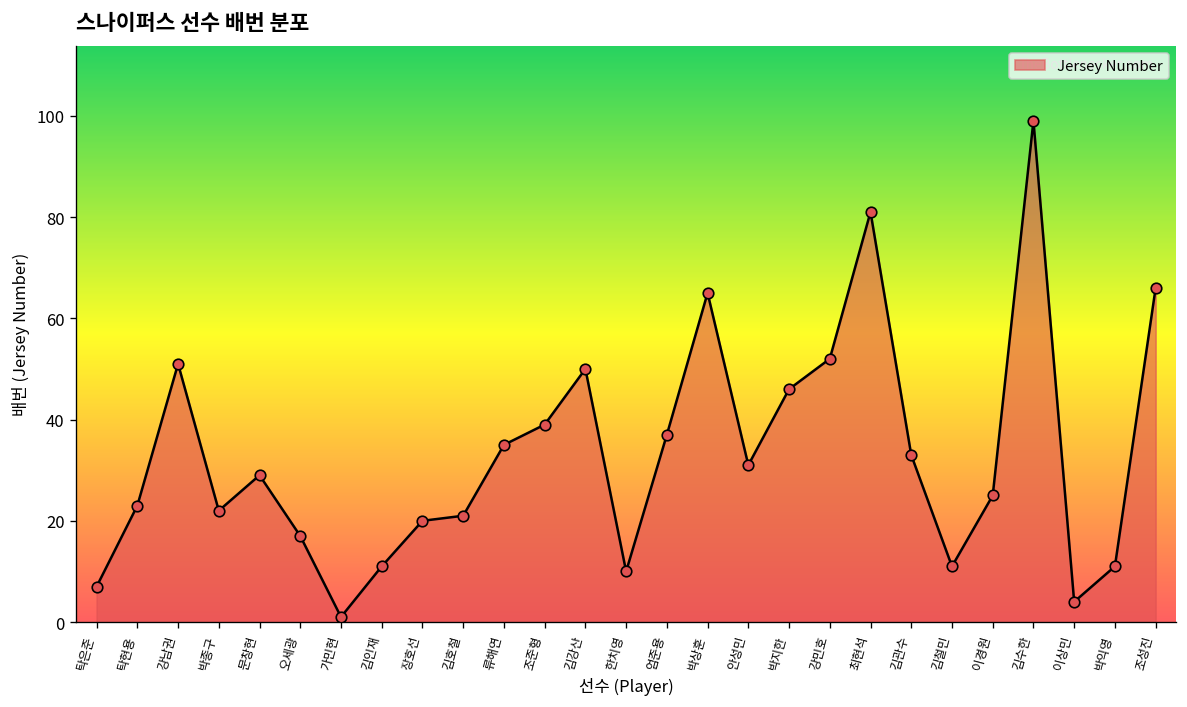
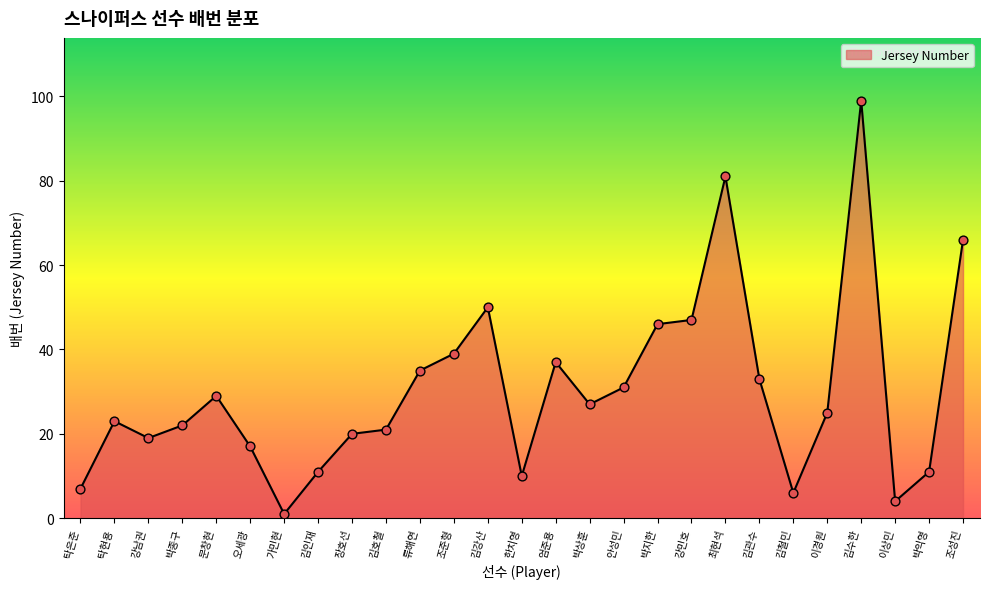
강남권: 51 -> 19
박상훈: 65 -> 27
강민호: 52 -> 47
김철민: 11 -> 6
